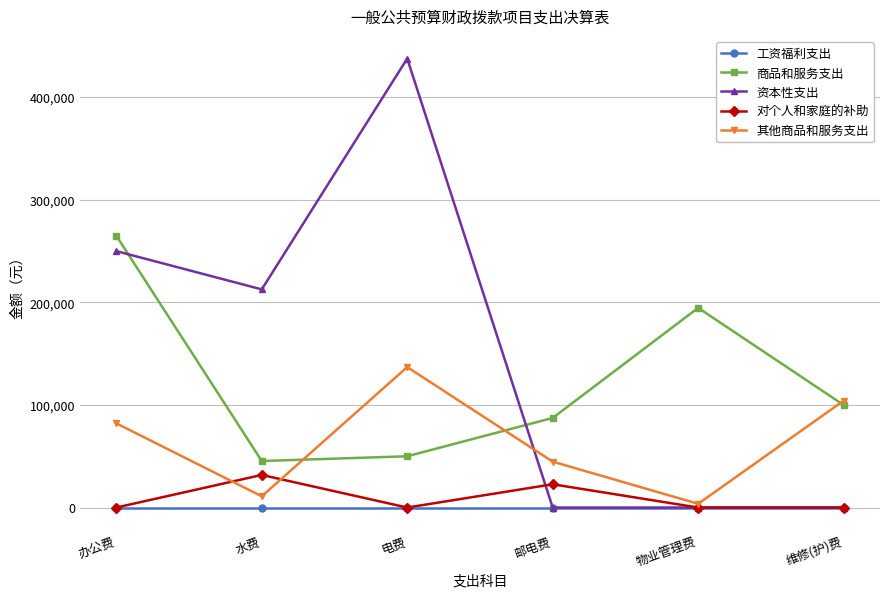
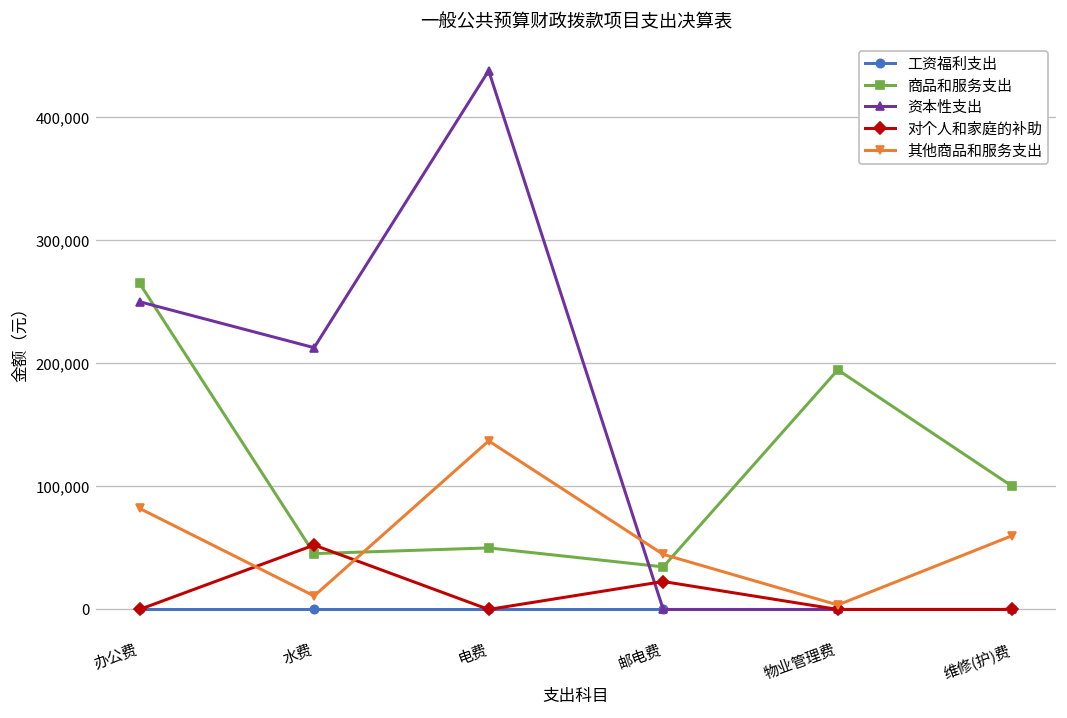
对个人和家庭的补助, 水费: 32,000 -> 52,000
商品和服务支出, 邮电费: 87,000 -> 35,000
其他商品和服务支出, 维修(护)费: 104,000 -> 60,000
